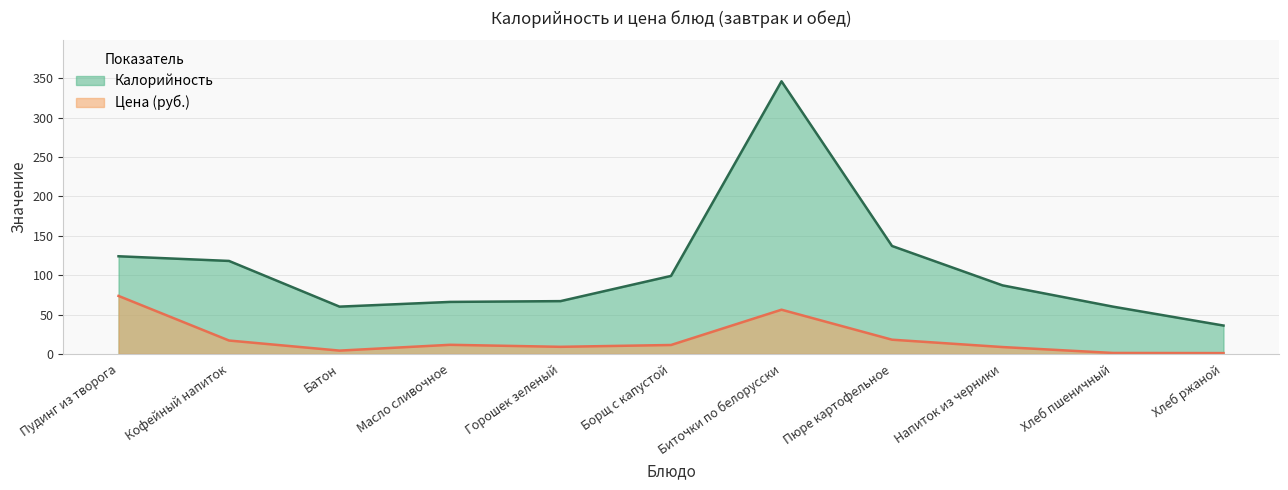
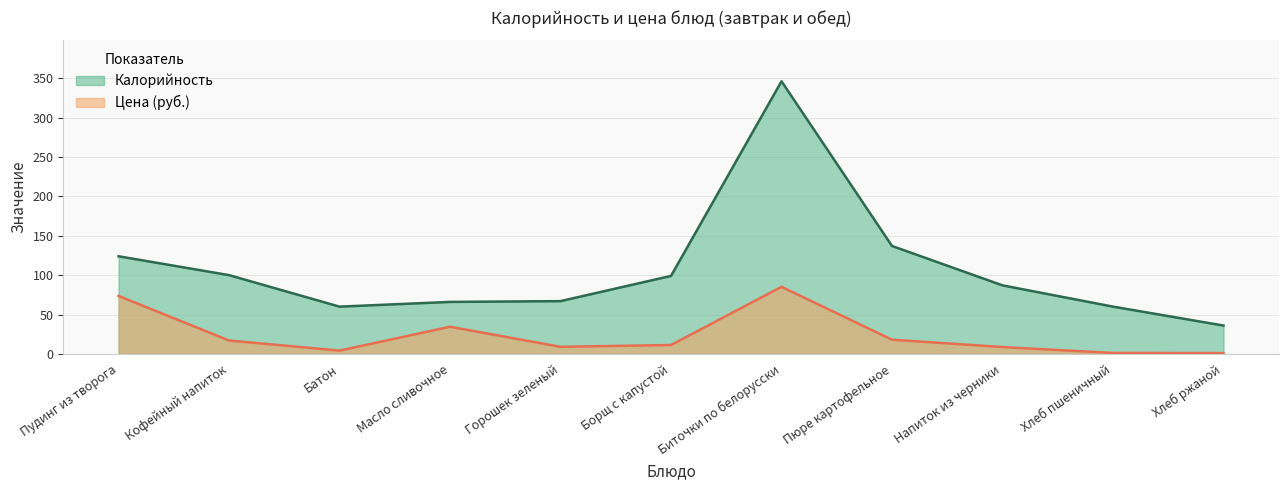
Калорийность, Кофейный напиток: 120 -> 100
Цена (руб.), Масло сливочное: 10 -> 30
Цена (руб.), Биточки по белорусски: 60 -> 90
